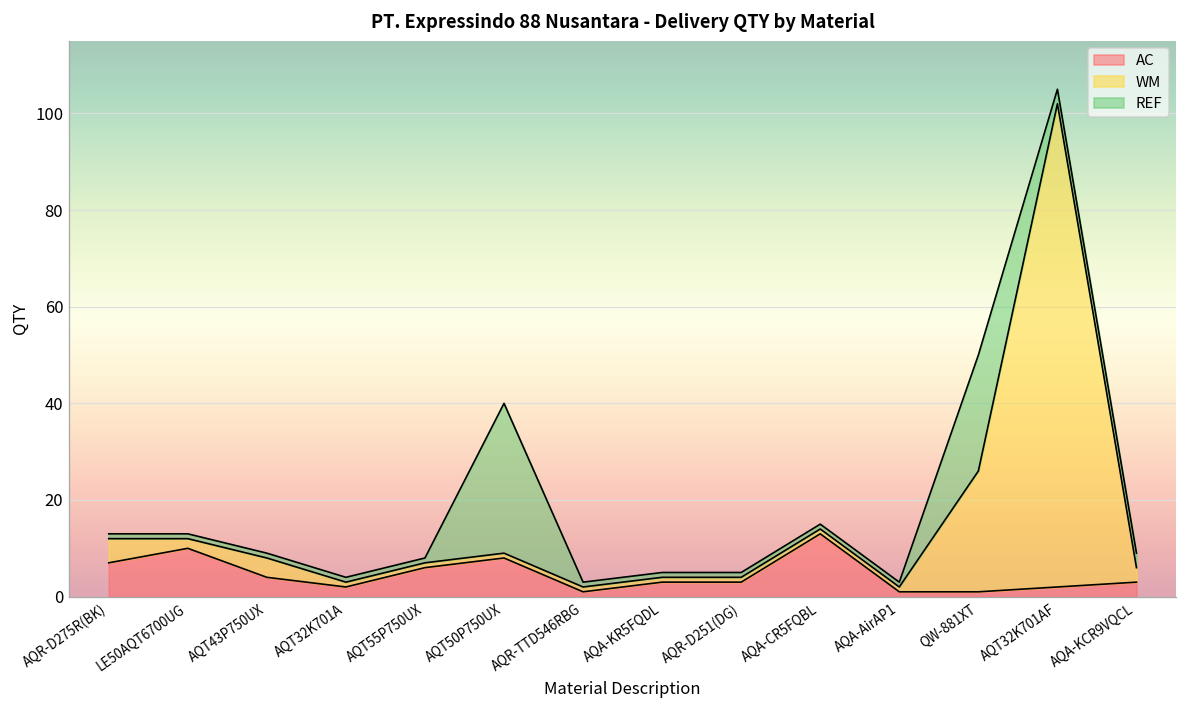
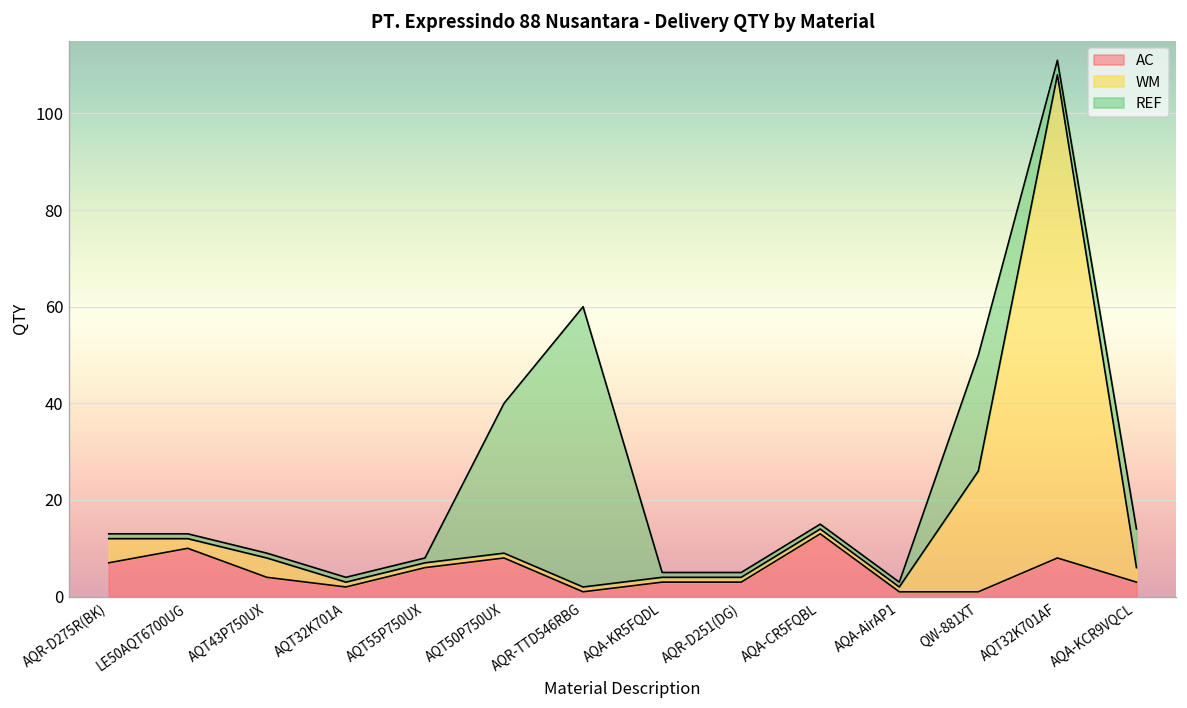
REF, AQR-TTD546RBG: 1 -> 58
AC, AQT32K701AF: 2 -> 8
REF, AQA-KCR9VQCL: 3 -> 8
